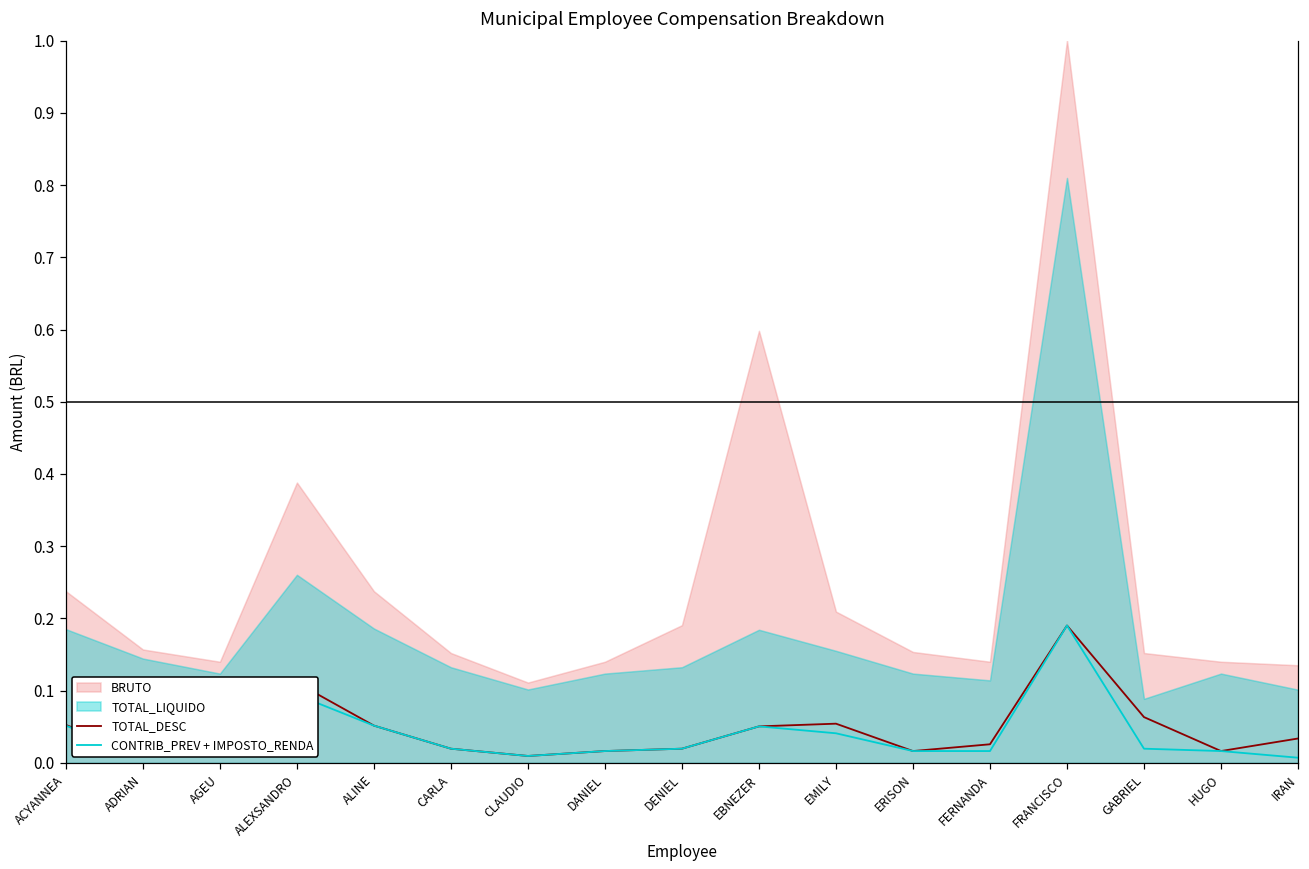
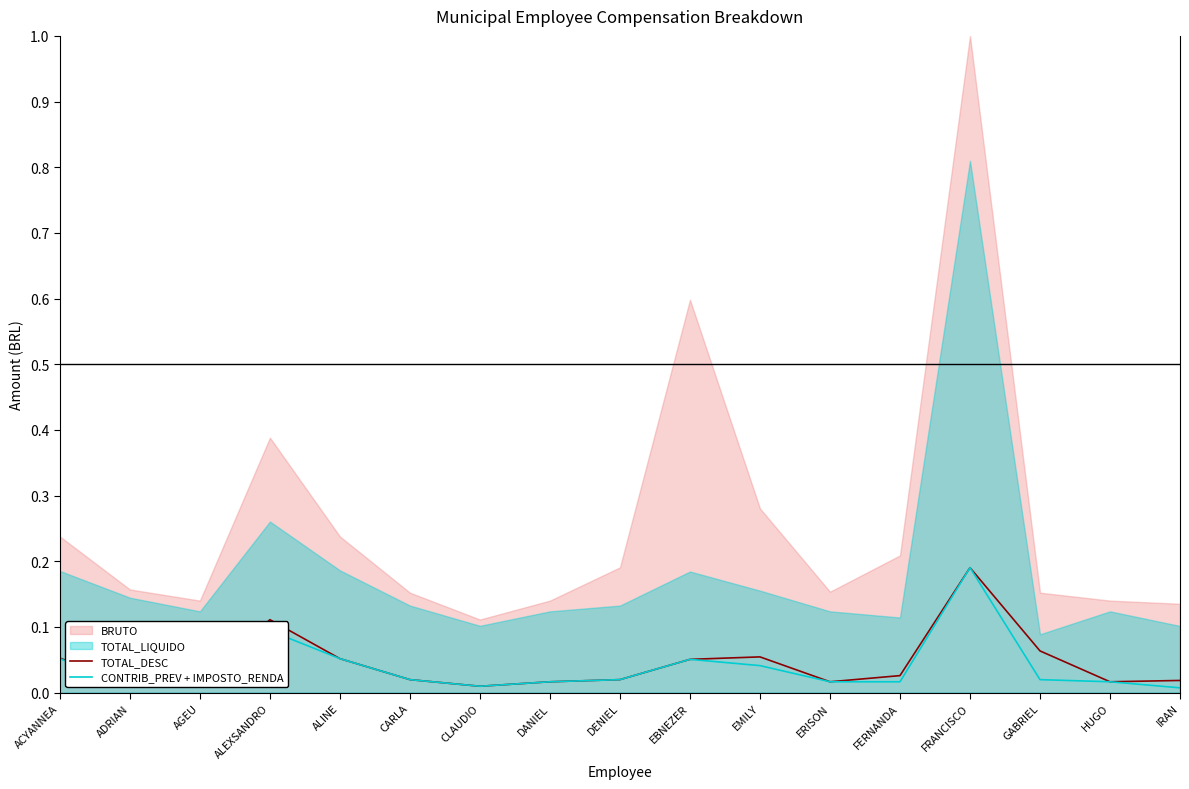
BRUTO, EMILY: 0.21 -> 0.28
BRUTO, FERNANDA: 0.14 -> 0.21
TOTAL_DESC, IRAN: 0.03 -> 0.02
